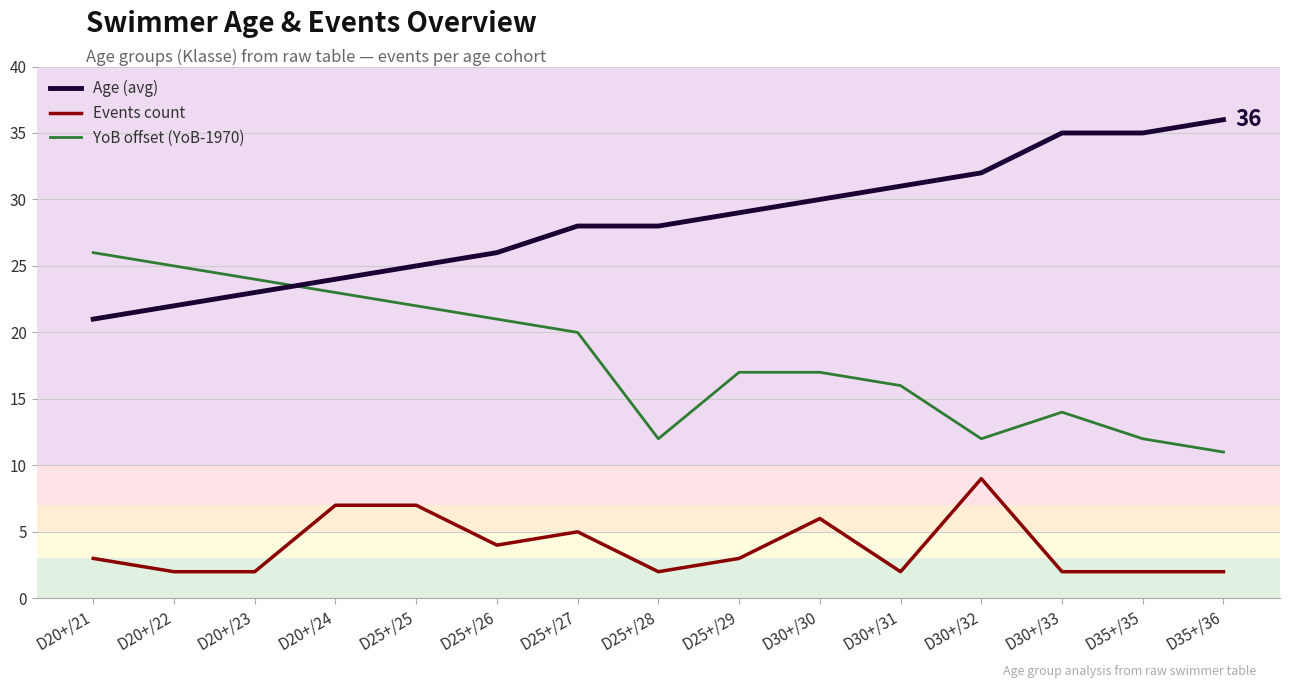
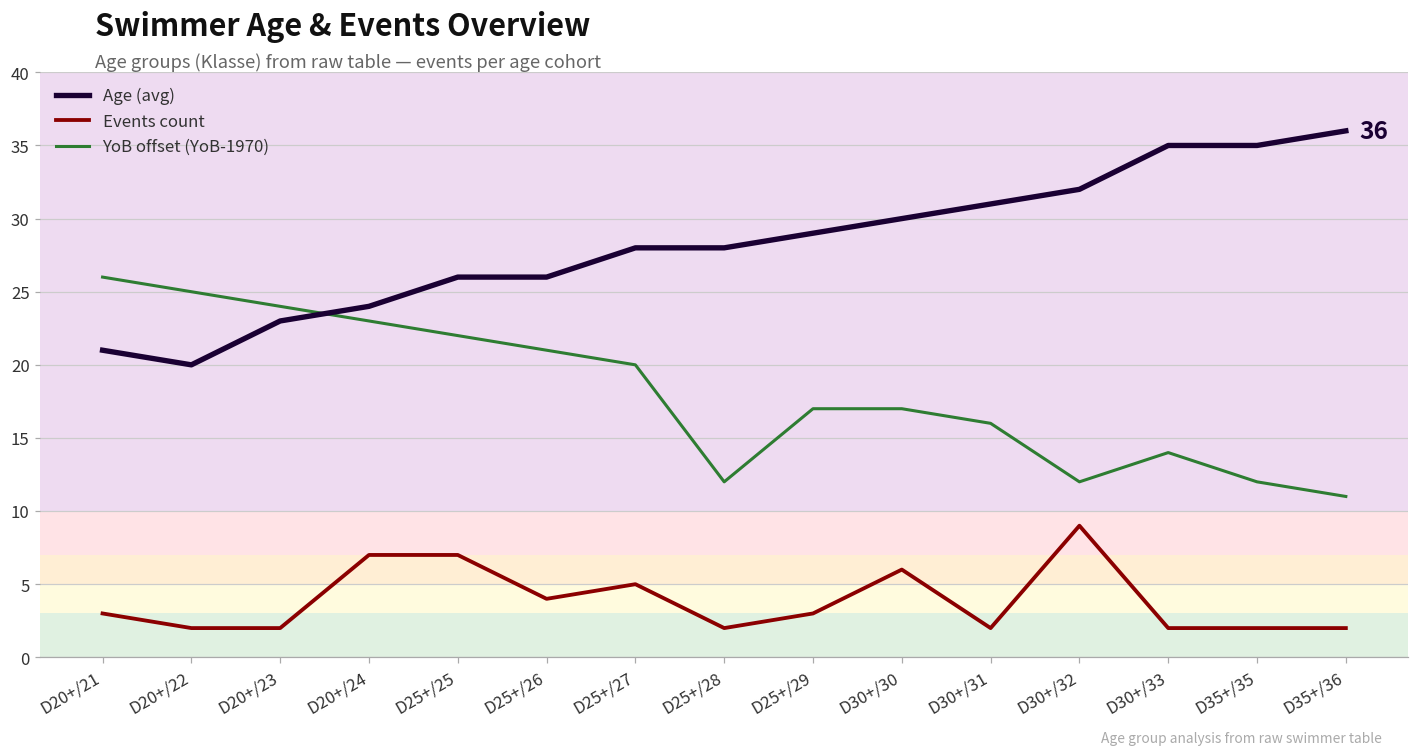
Age (avg), D20+/22: 22 -> 20
Age (avg), D25+/25: 25 -> 26
